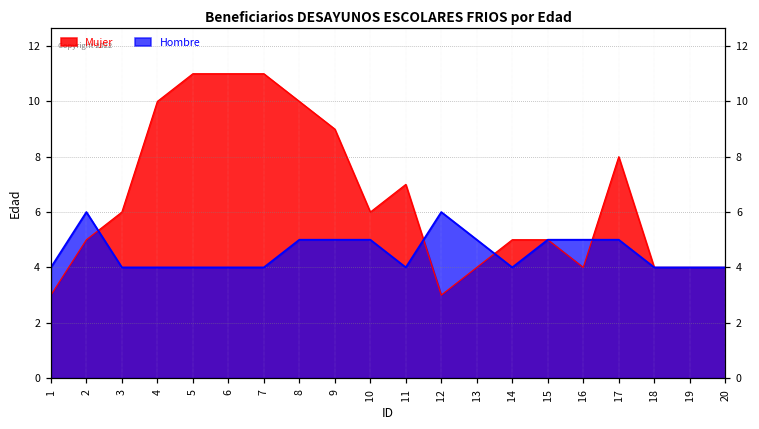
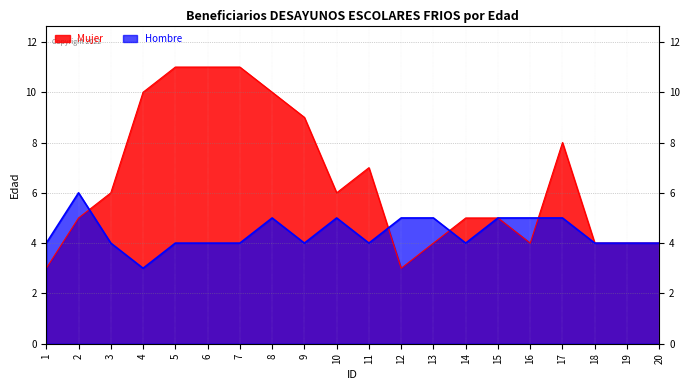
Hombre, 4: 4 -> 3
Hombre, 9: 5 -> 4
Hombre, 12: 6 -> 5
